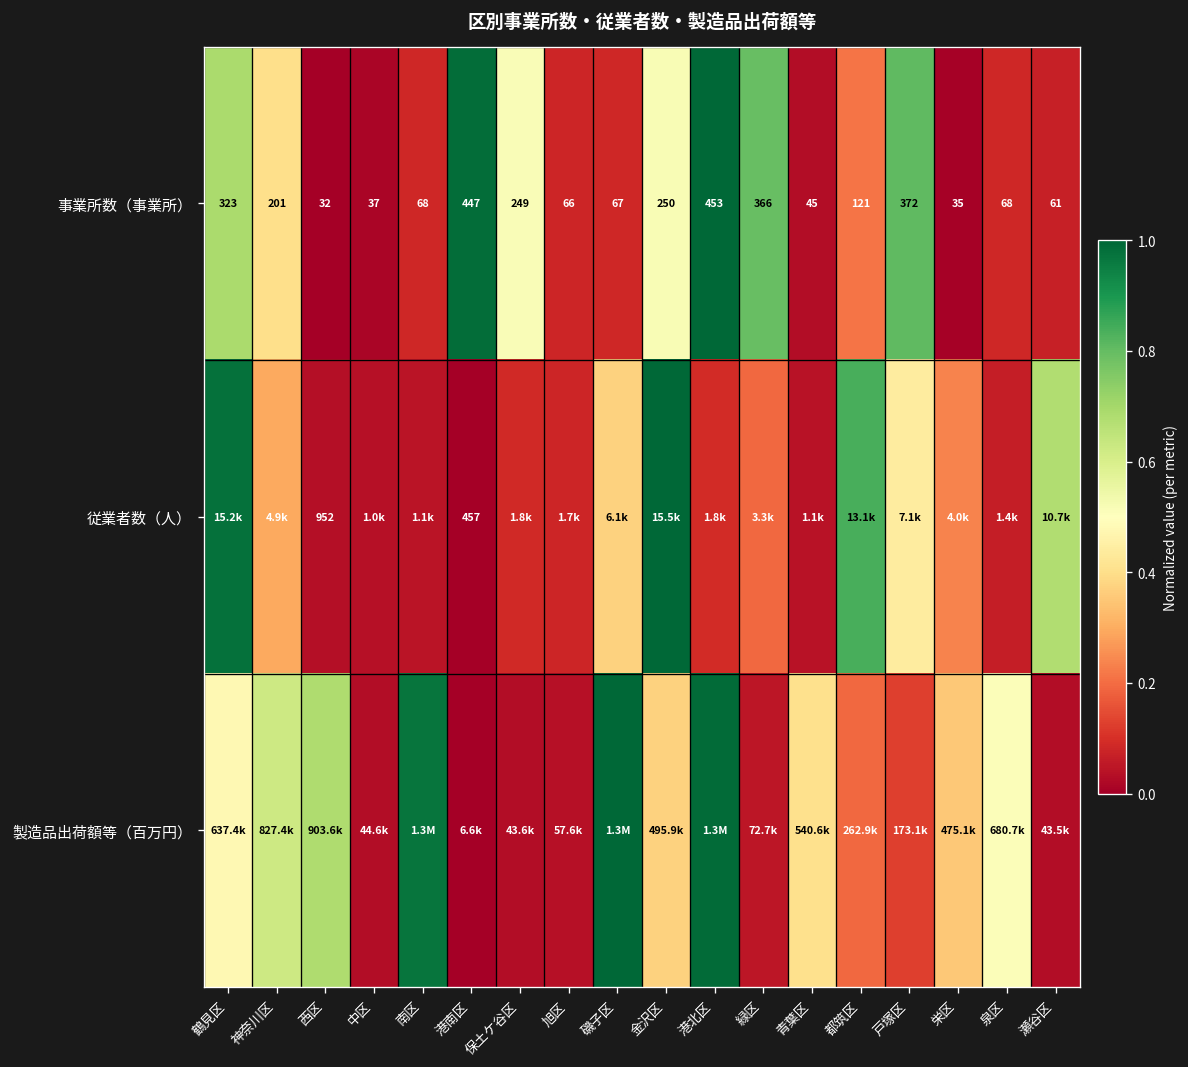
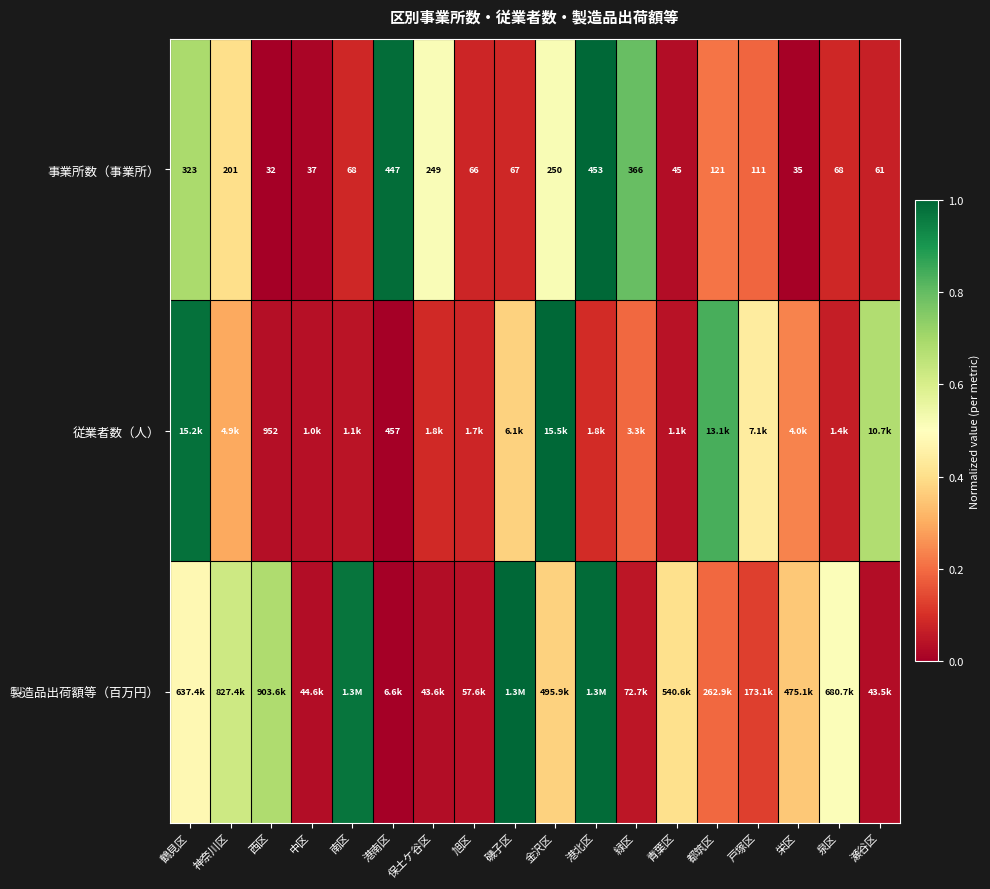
事業所数（事業所）, 戸塚区: 372 -> 111
